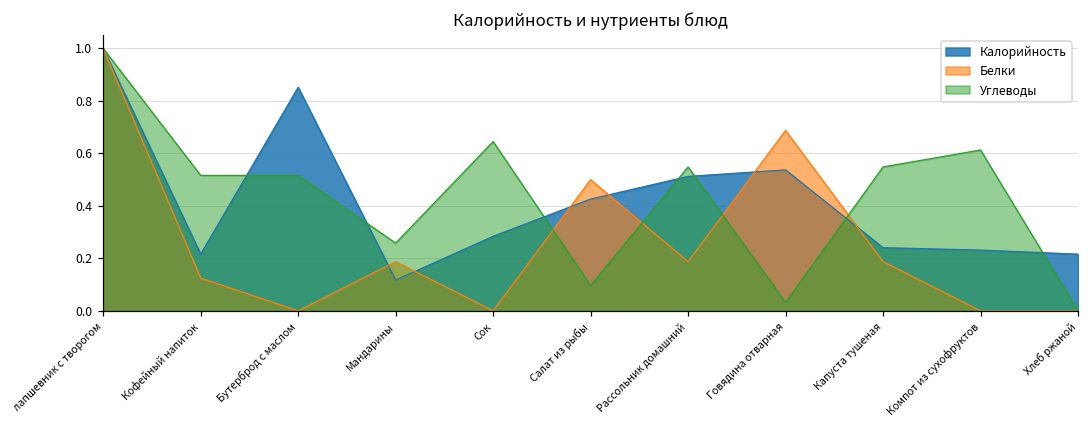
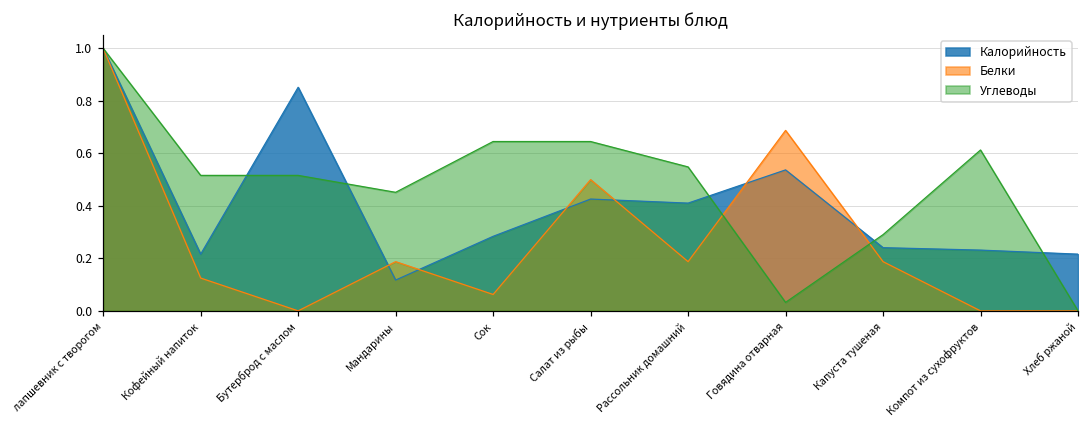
Углеводы, Мандарины: 0.26 -> 0.45
Белки, Сок: 0.00 -> 0.06
Углеводы, Салат из рыбы: 0.10 -> 0.65
Калорийность, Рассольник домашний: 0.51 -> 0.41
Углеводы, Капуста тушеная: 0.55 -> 0.29
